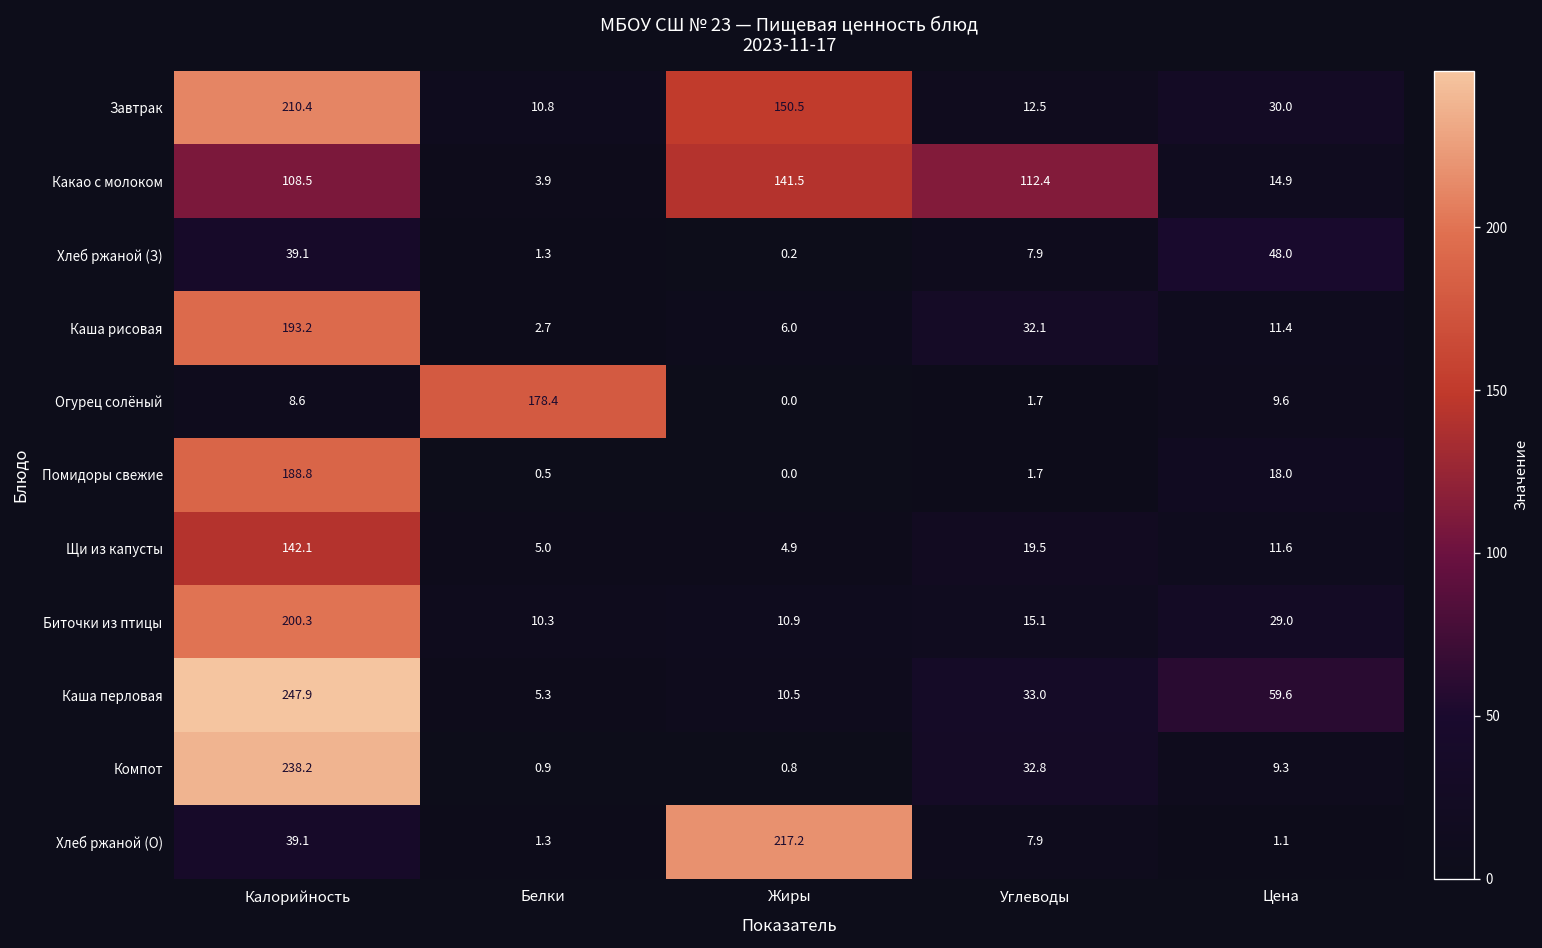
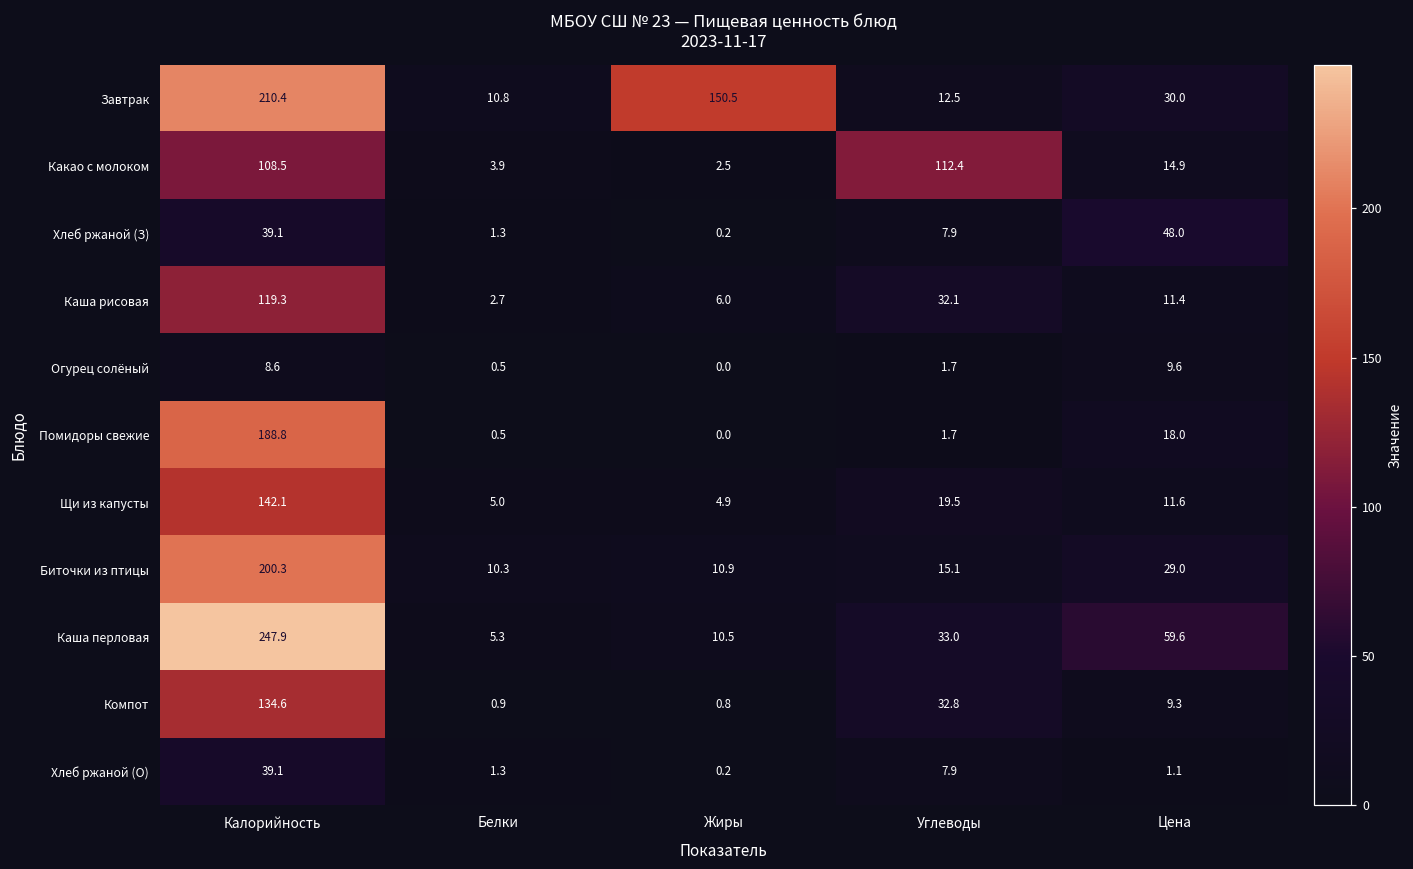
Какао с молоком, Жиры: 141.5 -> 2.5
Каша рисовая, Калорийность: 193.2 -> 119.3
Огурец солёный, Белки: 178.4 -> 0.5
Компот, Калорийность: 238.2 -> 134.6
Хлеб ржаной (О), Жиры: 217.2 -> 0.2
